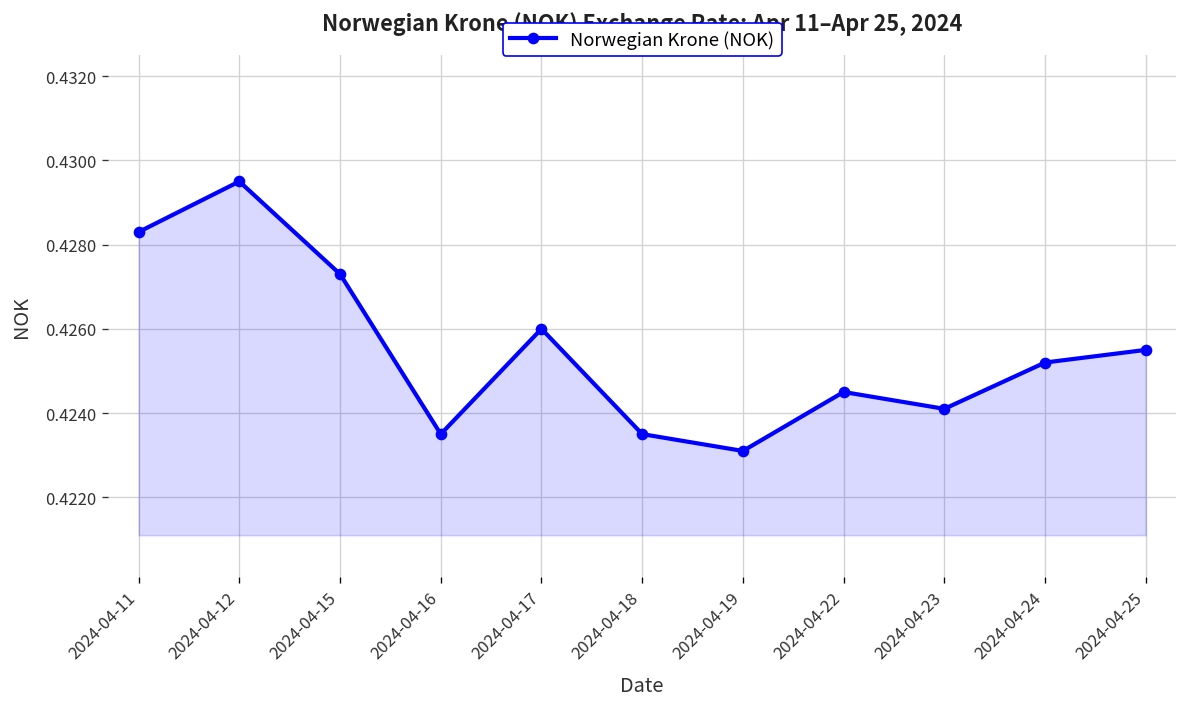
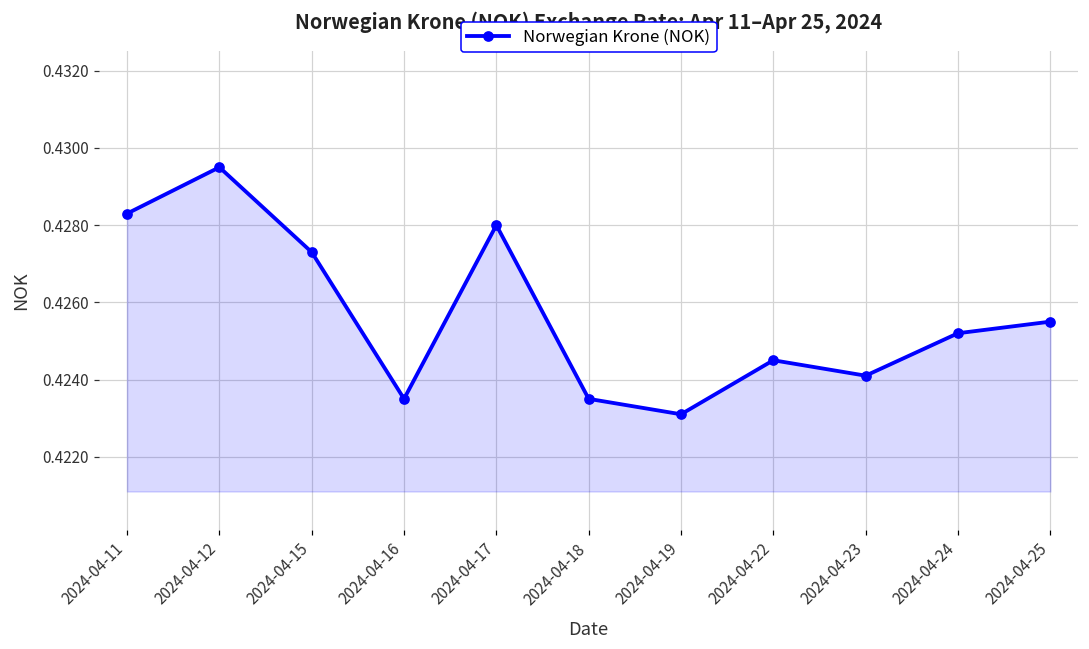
2024-04-17: 0.426 -> 0.428
